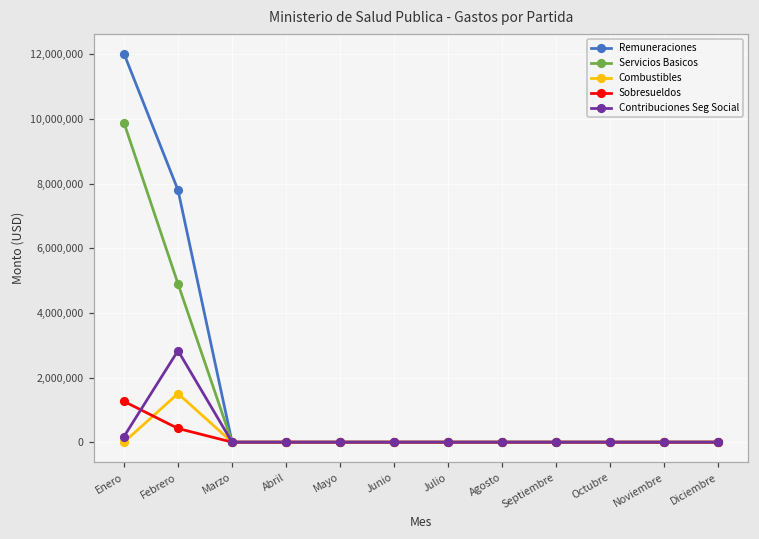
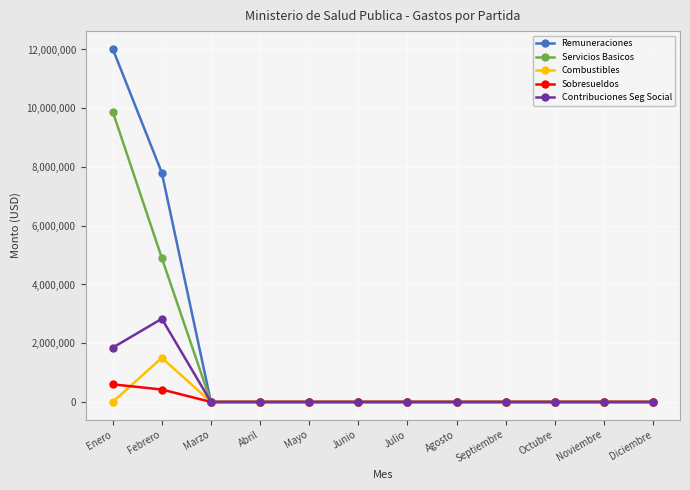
Sobresueldos, Enero: 1,300,000 -> 600,000
Contribuciones Seg Social, Enero: 200,000 -> 1,800,000
